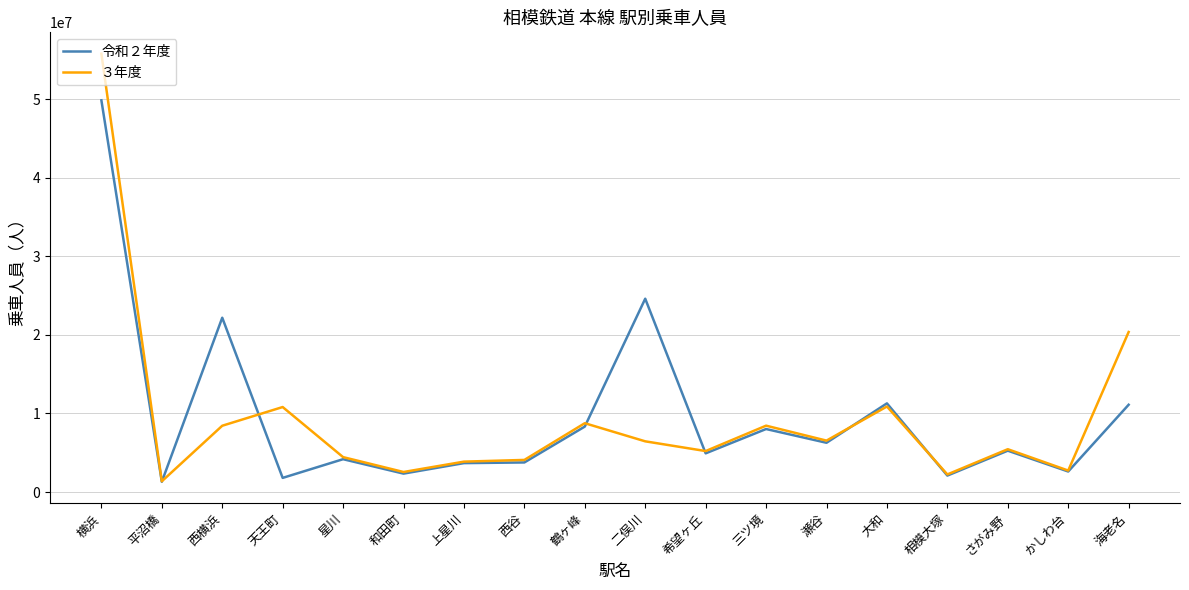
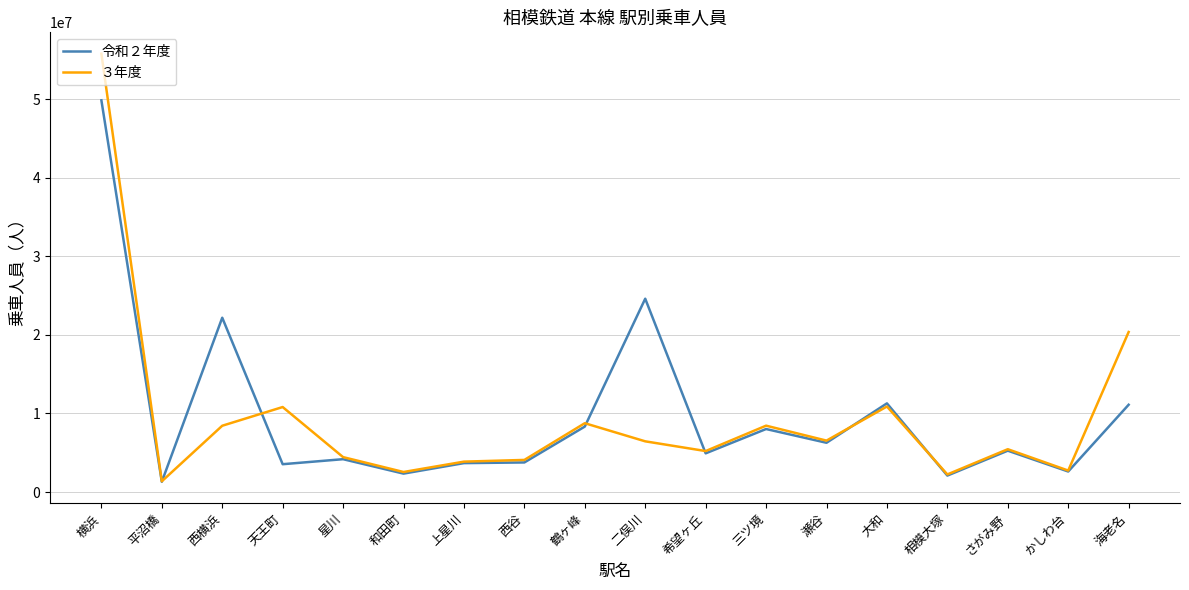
令和２年度, 天王町: 2000000 -> 4000000
